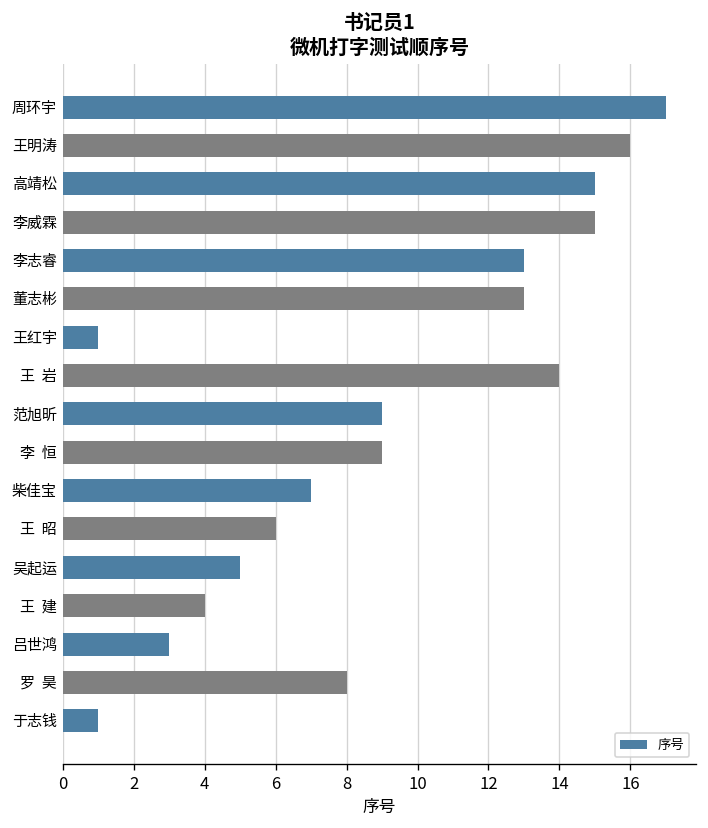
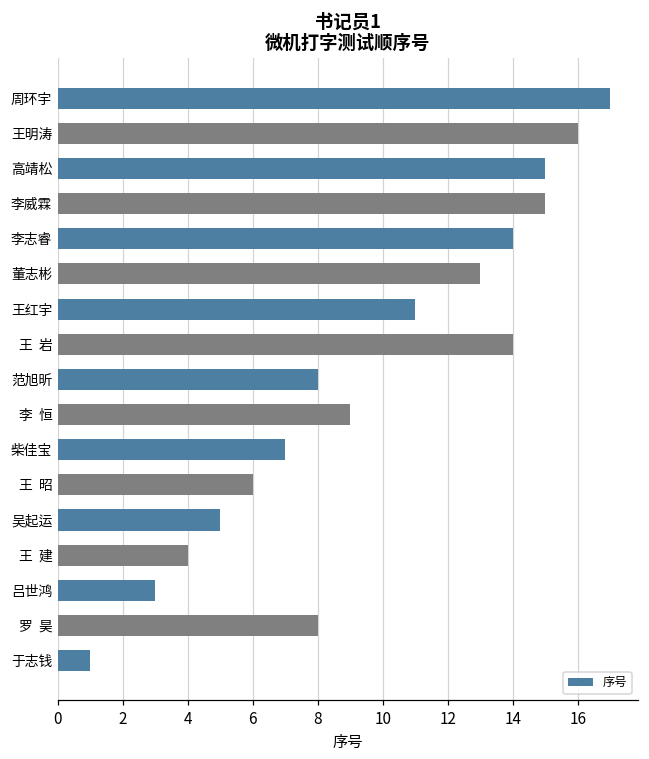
李志睿: 13 -> 14
王红宇: 1 -> 11
范旭昕: 9 -> 8
